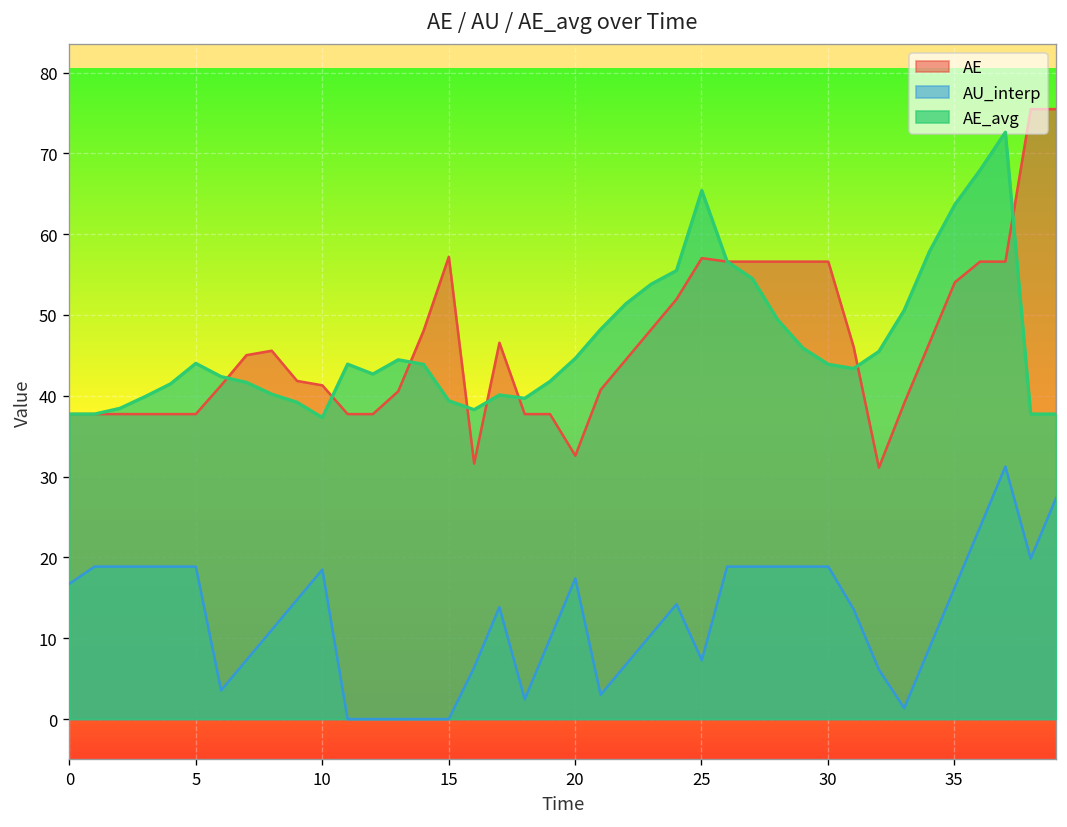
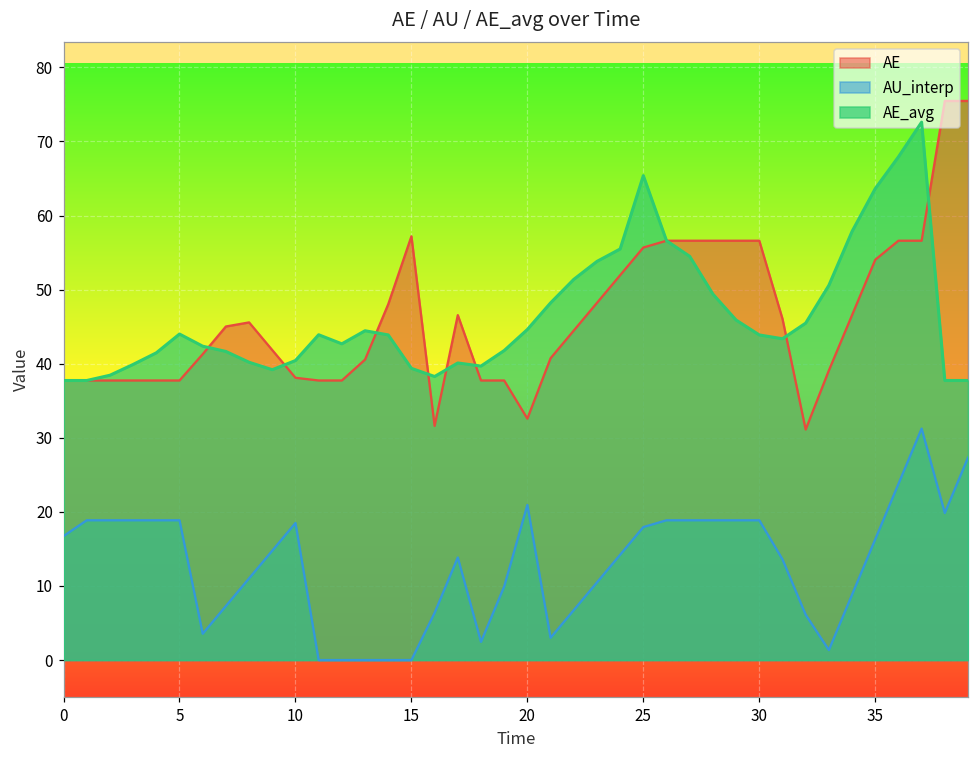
AE, 10: 41 -> 38
AE_avg, 10: 37 -> 40
AU_interp, 20: 17 -> 21
AE, 25: 57 -> 56
AU_interp, 25: 7 -> 18
